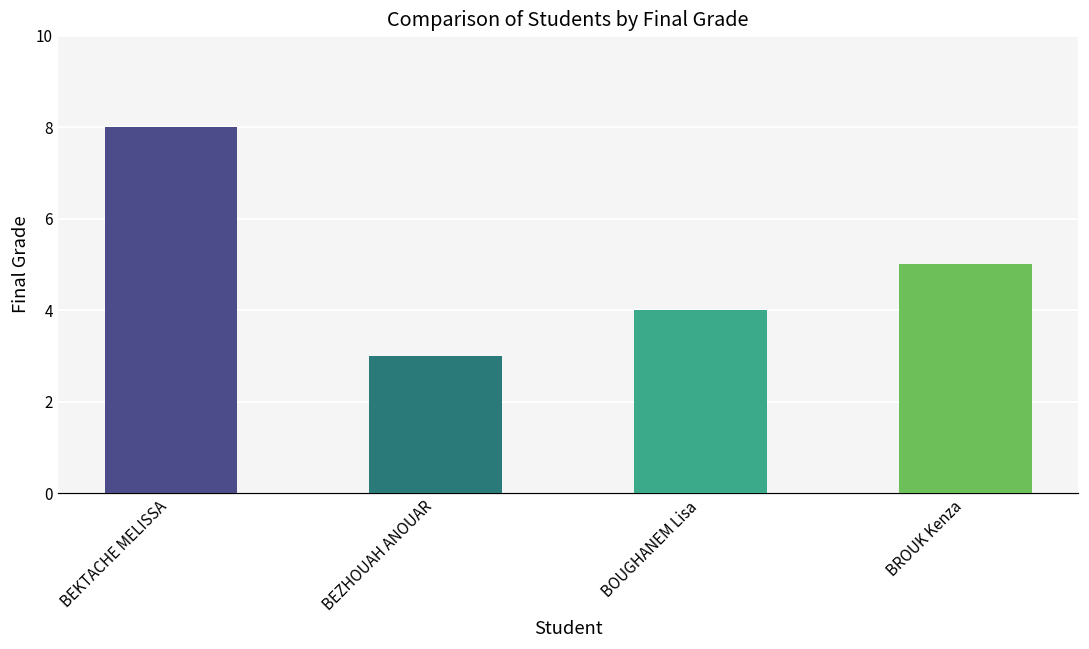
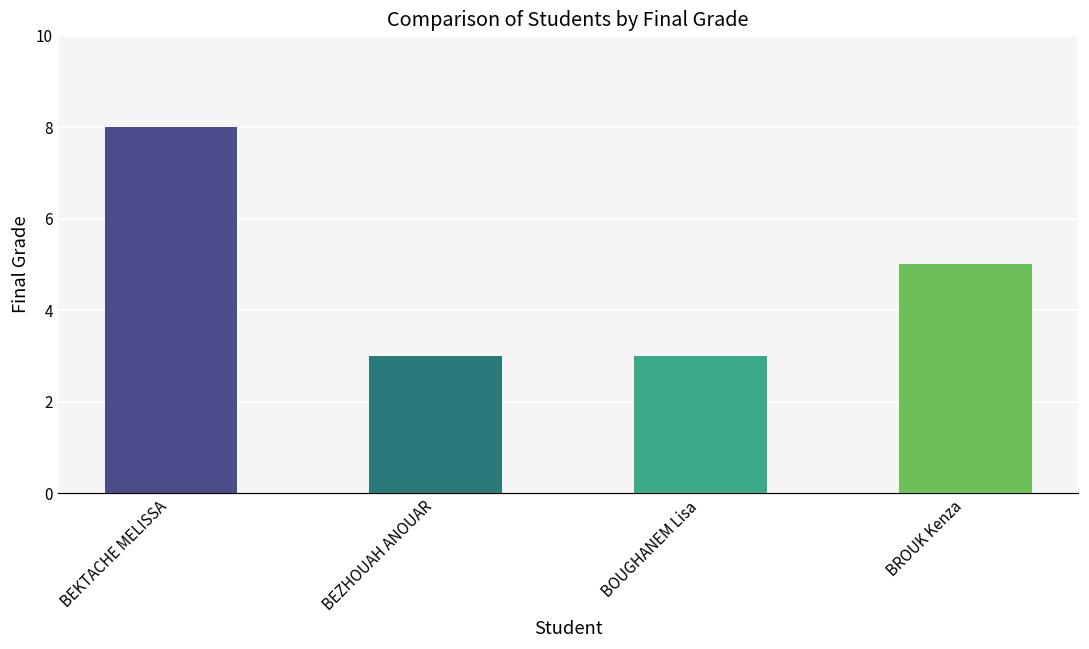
BOUGHANEM Lisa: 4 -> 3
